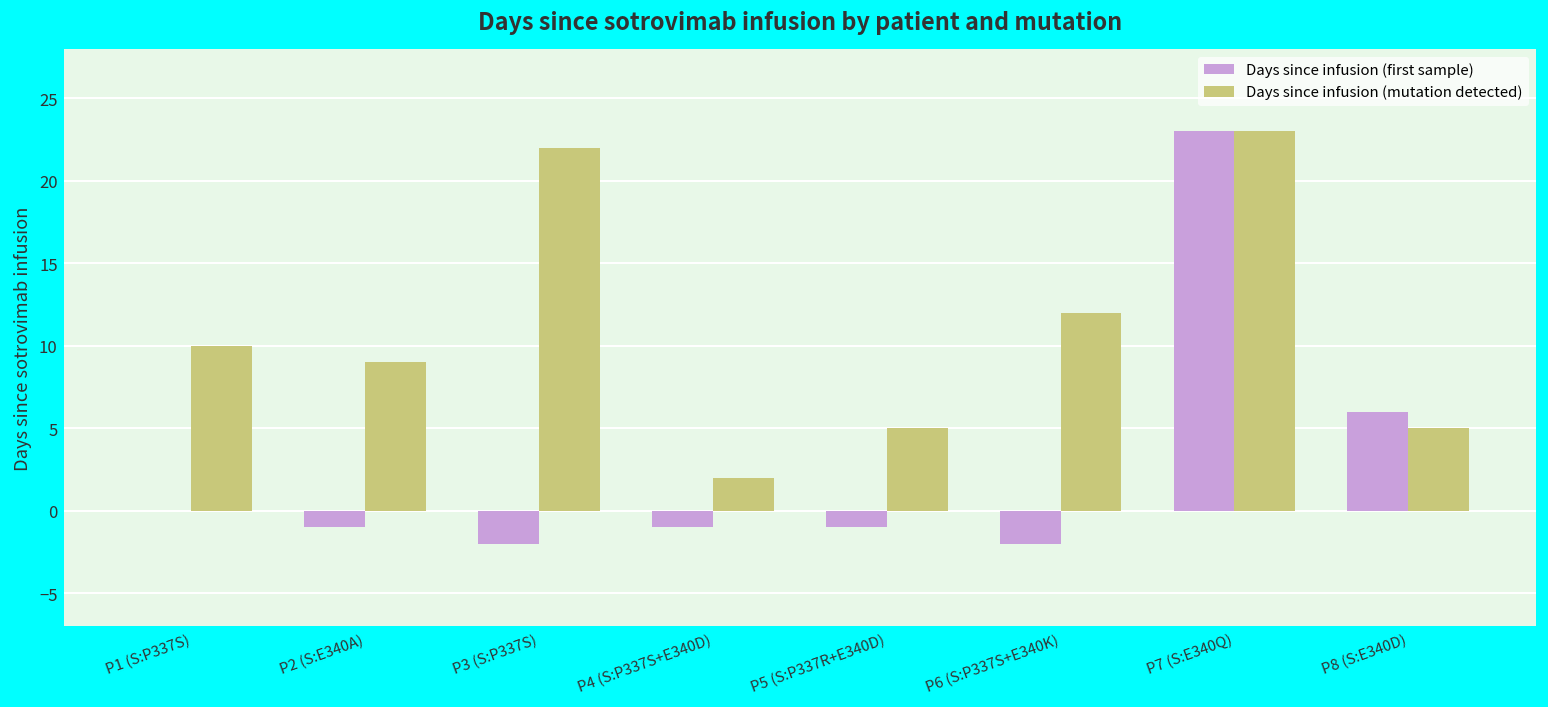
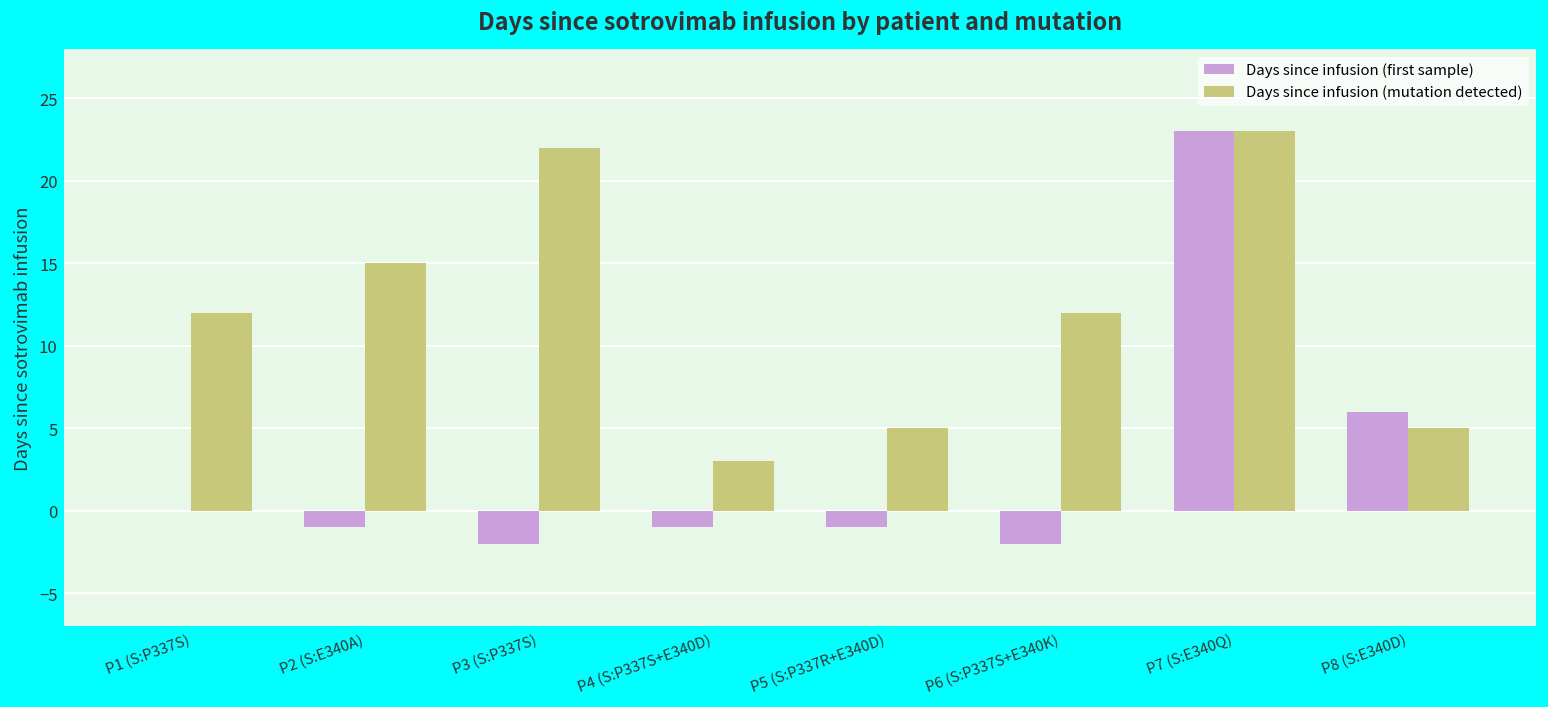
Days since infusion (mutation detected), P1 (S:P337S): 10 -> 12
Days since infusion (mutation detected), P2 (S:E340A): 9 -> 15
Days since infusion (mutation detected), P4 (S:P337S+E340D): 2 -> 3
